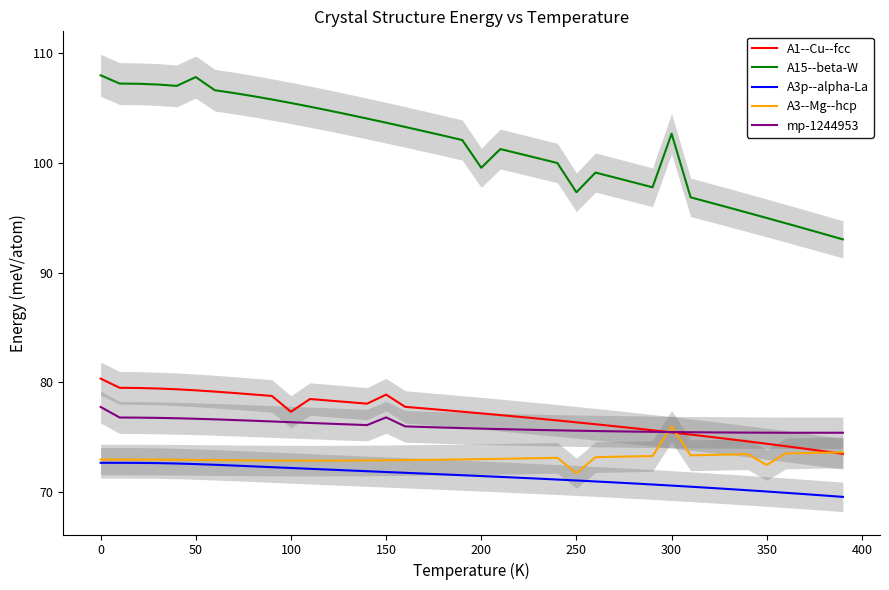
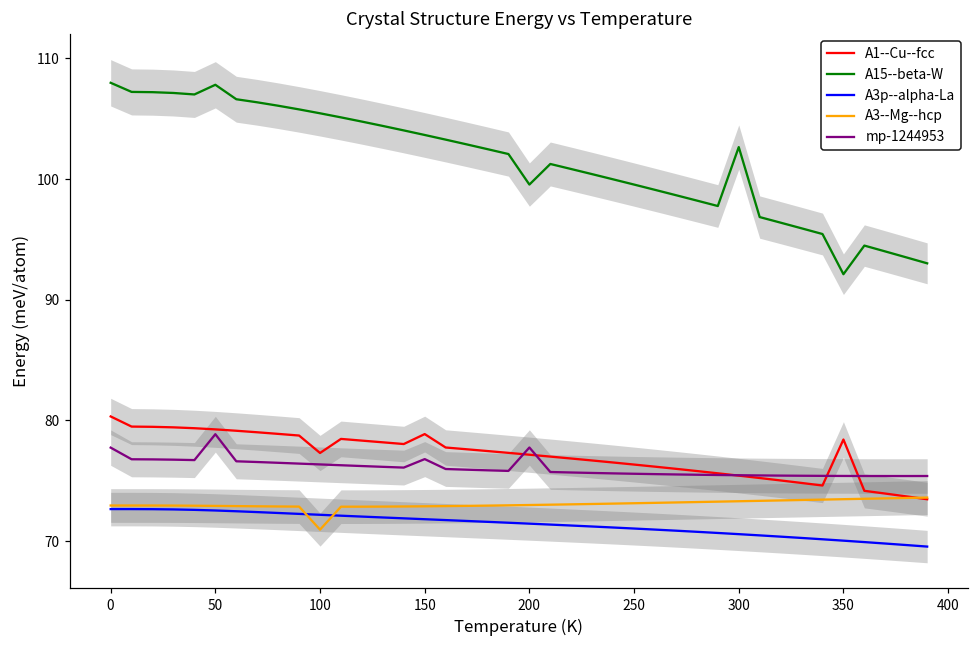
mp-1244953, 50: 76.7 -> 78.9
A3--Mg--hcp, 100: 72.9 -> 71.0
mp-1244953, 200: 75.8 -> 77.8
A15--beta-W, 250: 97.3 -> 99.5
A3--Mg--hcp, 250: 71.7 -> 73.1
A3--Mg--hcp, 300: 76.0 -> 73.3
A1--Cu--fcc, 350: 74.4 -> 78.4
A15--beta-W, 350: 95.0 -> 92.1
A3--Mg--hcp, 350: 72.5 -> 73.5
